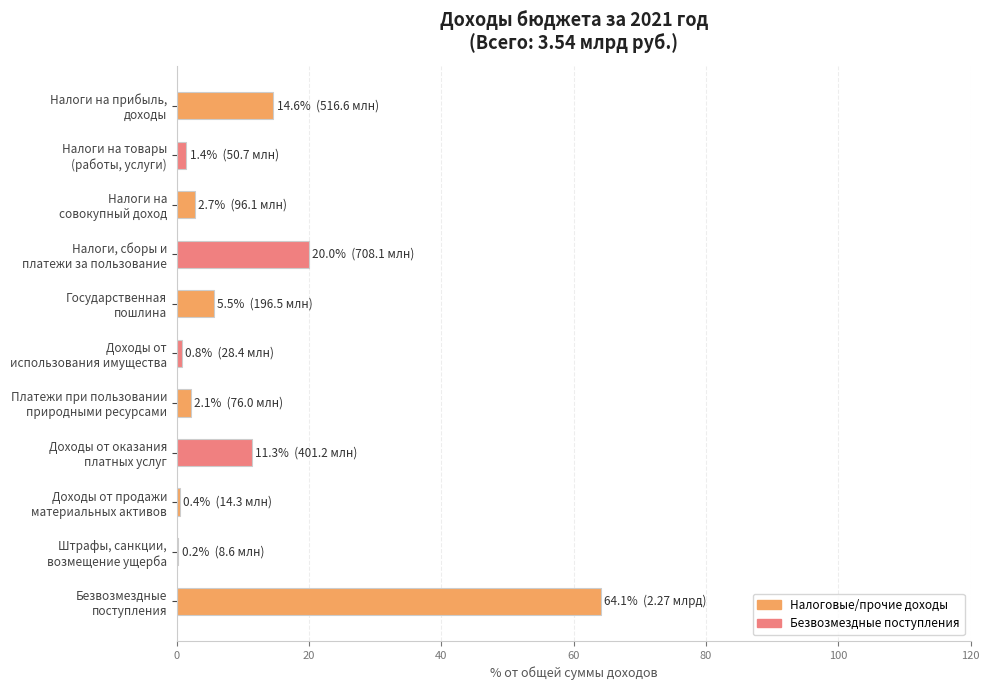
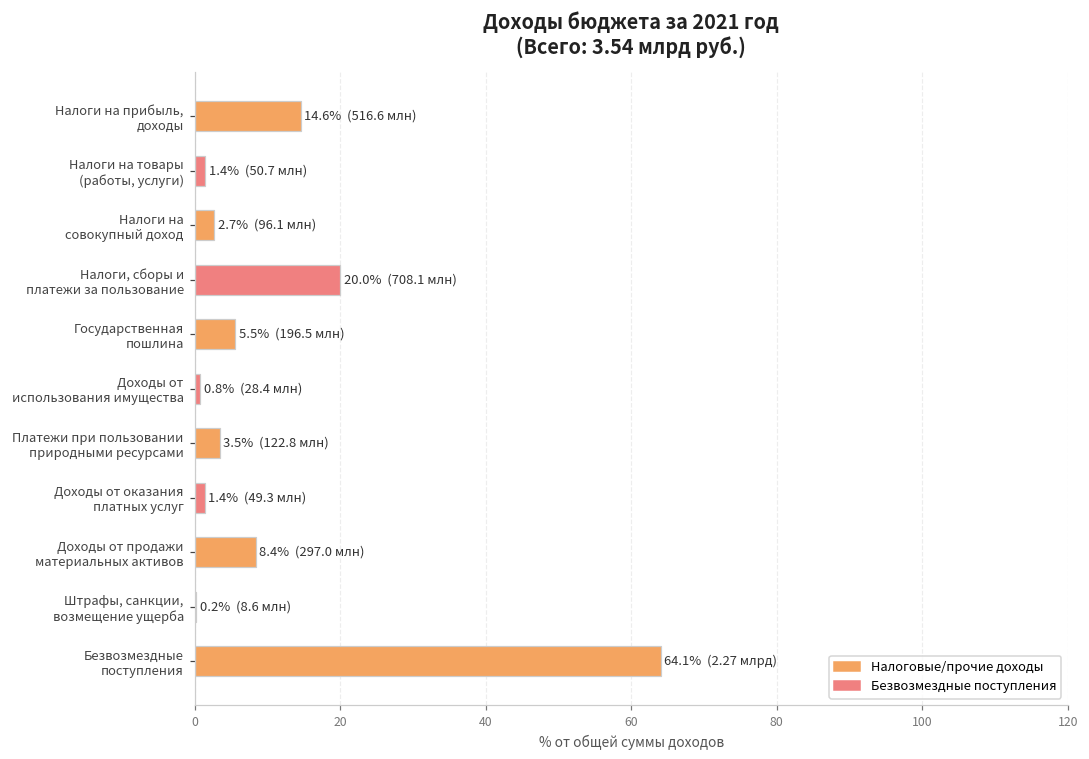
Платежи при пользовании природными ресурсами: 2.1% (76.0 млн) -> 3.5% (122.8 млн)
Доходы от оказания платных услуг: 11.3% (401.2 млн) -> 1.4% (49.3 млн)
Доходы от продажи материальных активов: 0.4% (14.3 млн) -> 8.4% (297.0 млн)
